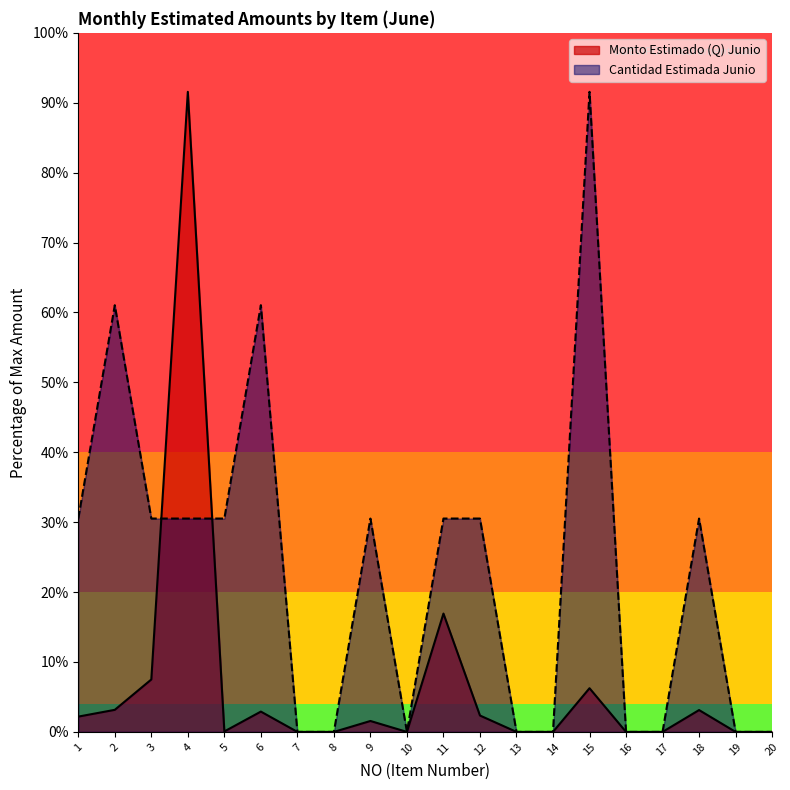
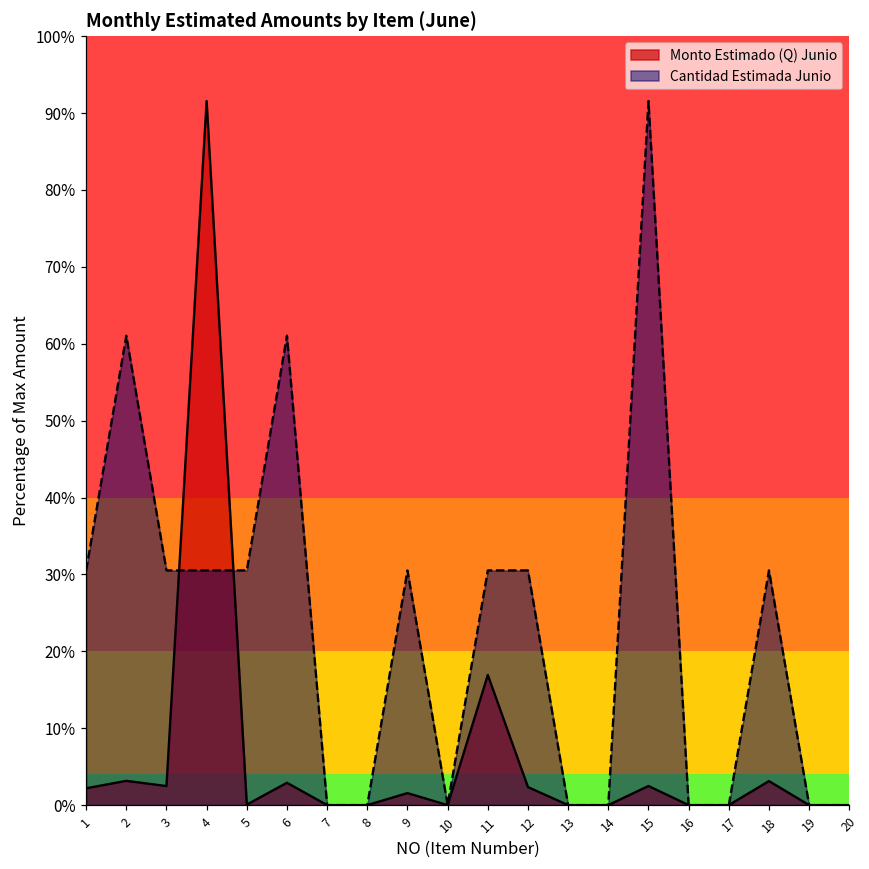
Monto Estimado (Q) Junio, 3: 8% -> 2%
Monto Estimado (Q) Junio, 15: 6% -> 2%
